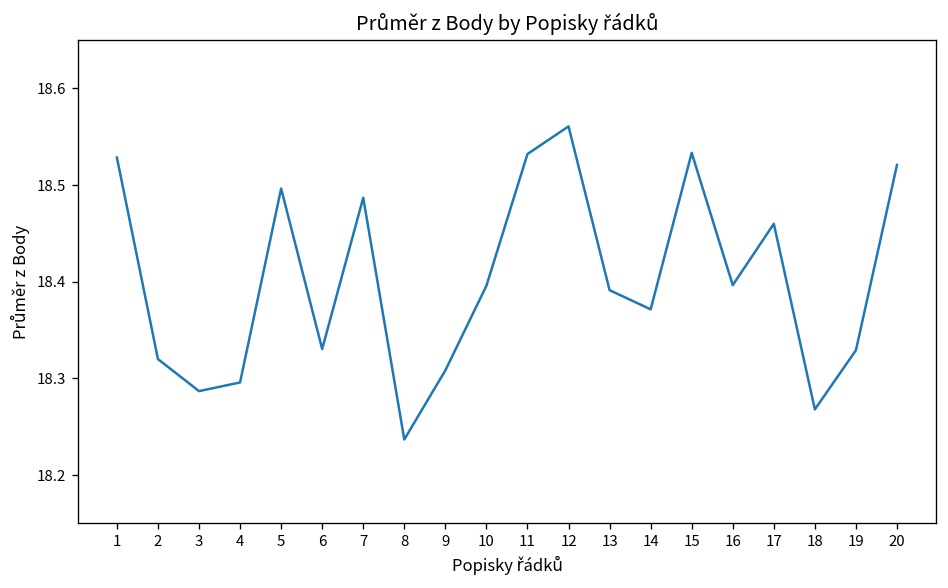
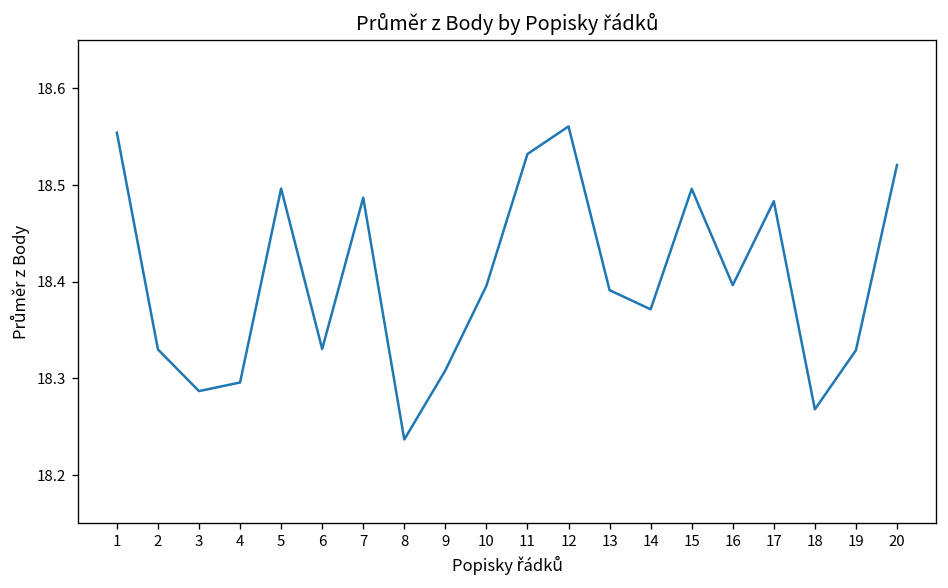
1: 18.53 -> 18.55
2: 18.32 -> 18.33
15: 18.53 -> 18.50
17: 18.46 -> 18.48
